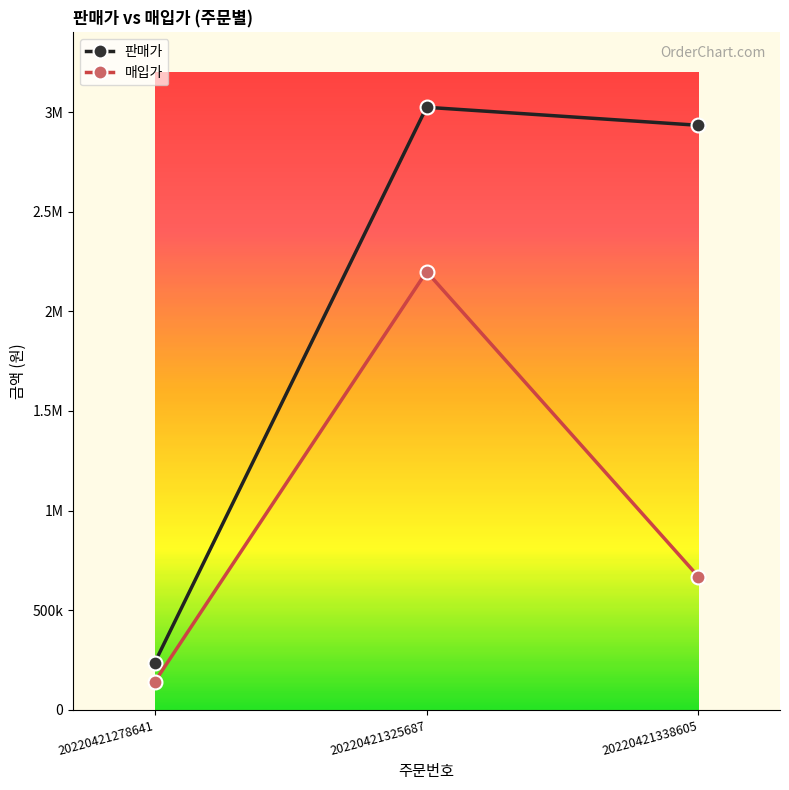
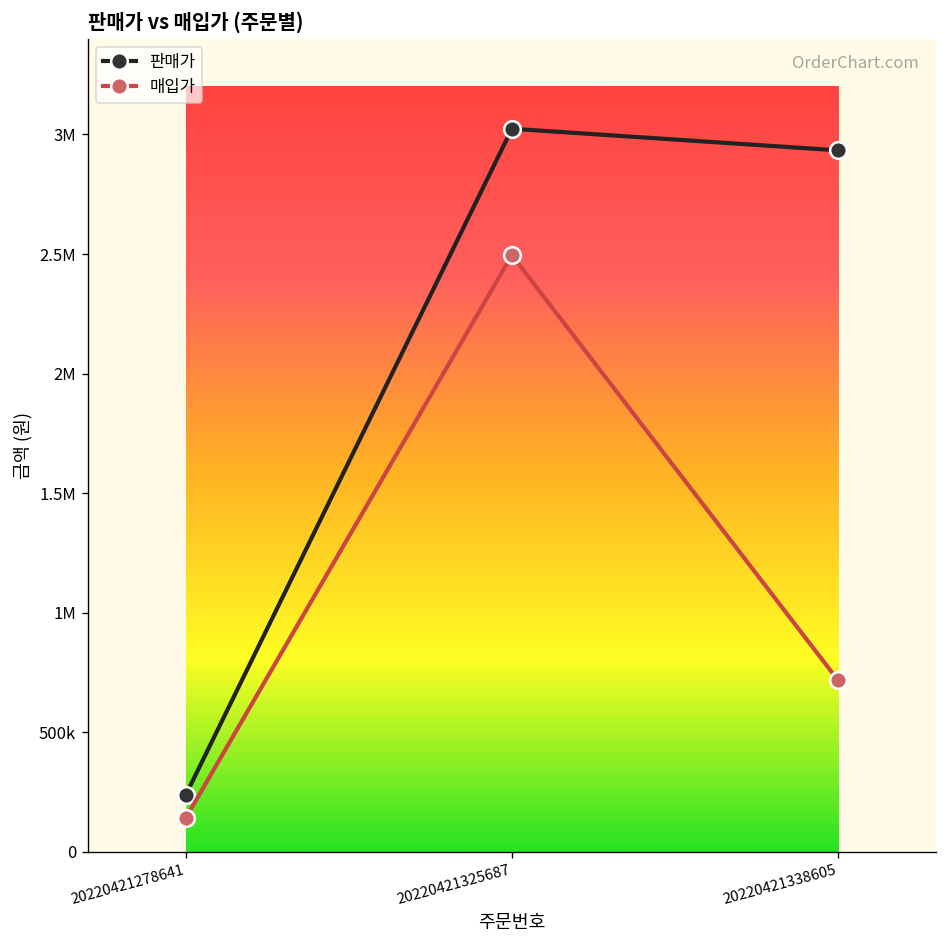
매입가, 20220421325687: 2200000 -> 2500000
매입가, 20220421338605: 670000 -> 720000
